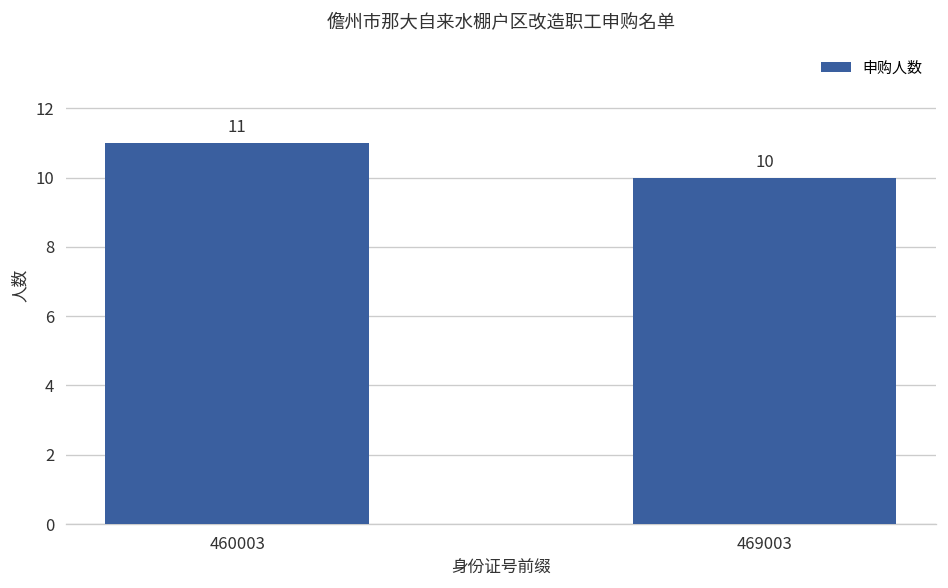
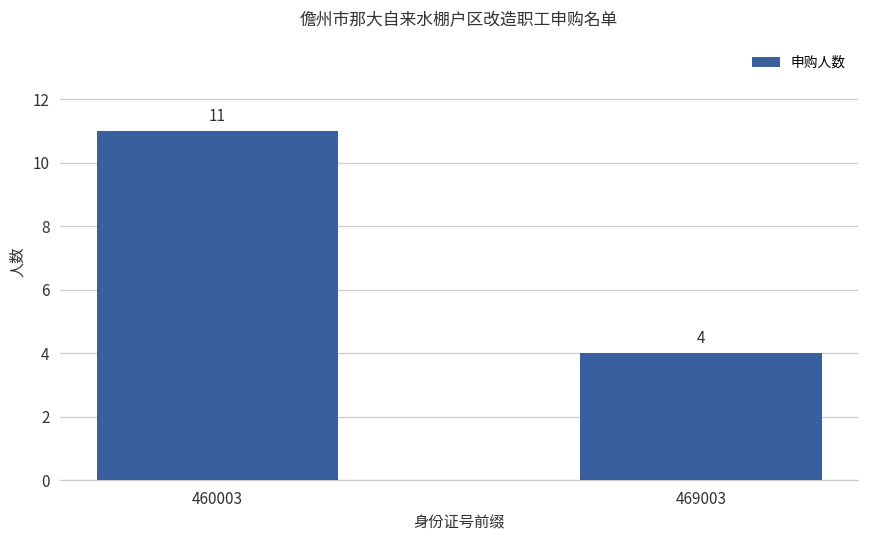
469003: 10 -> 4
